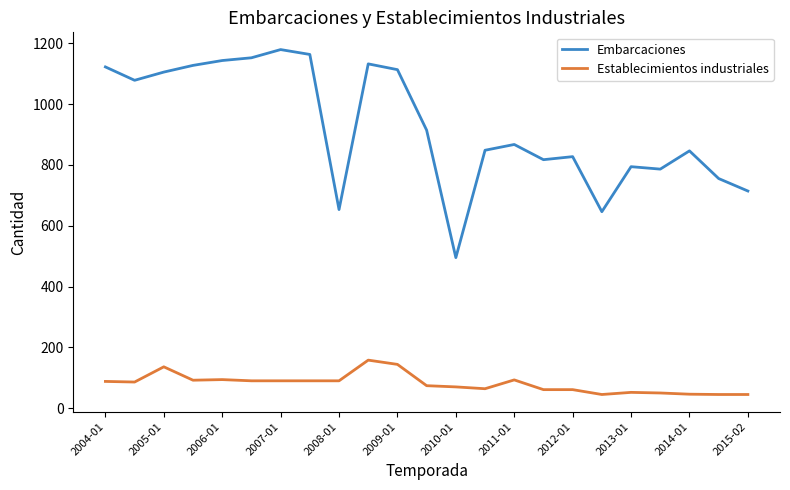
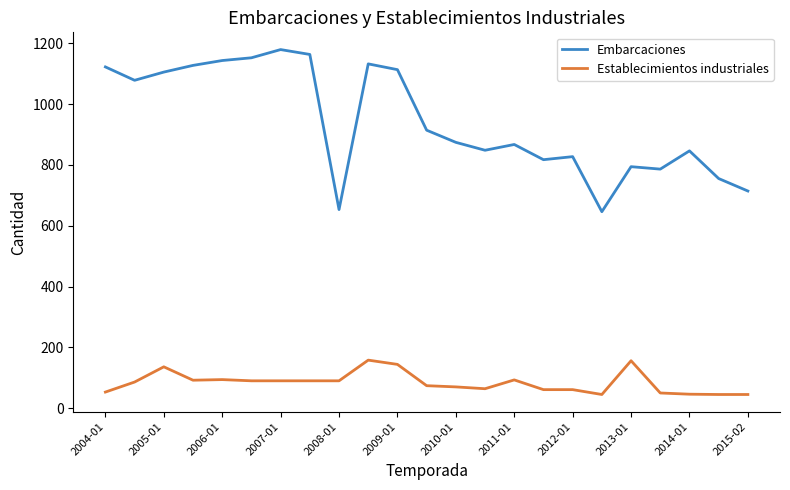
Establecimientos industriales, 2004-01: 90 -> 50
Embarcaciones, 2010-01: 500 -> 870
Establecimientos industriales, 2013-01: 50 -> 160
